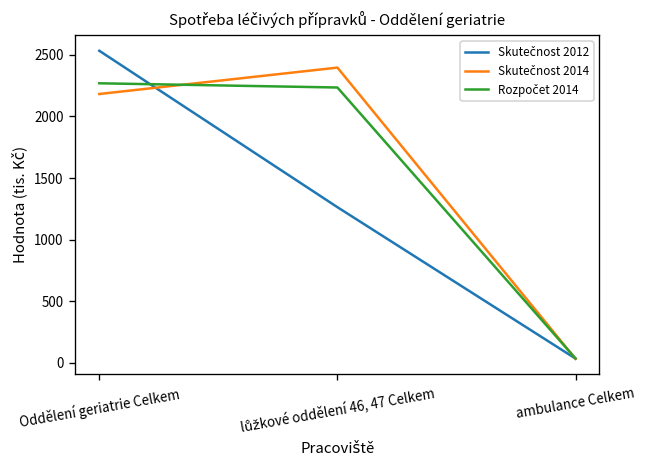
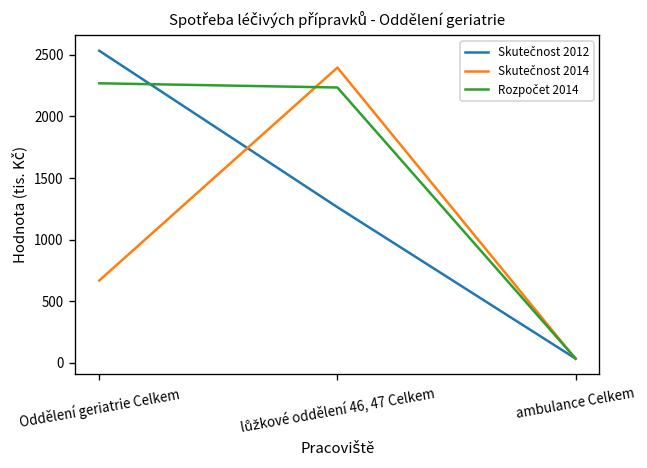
Skutečnost 2014, Oddělení geriatrie Celkem: 2180 -> 670
